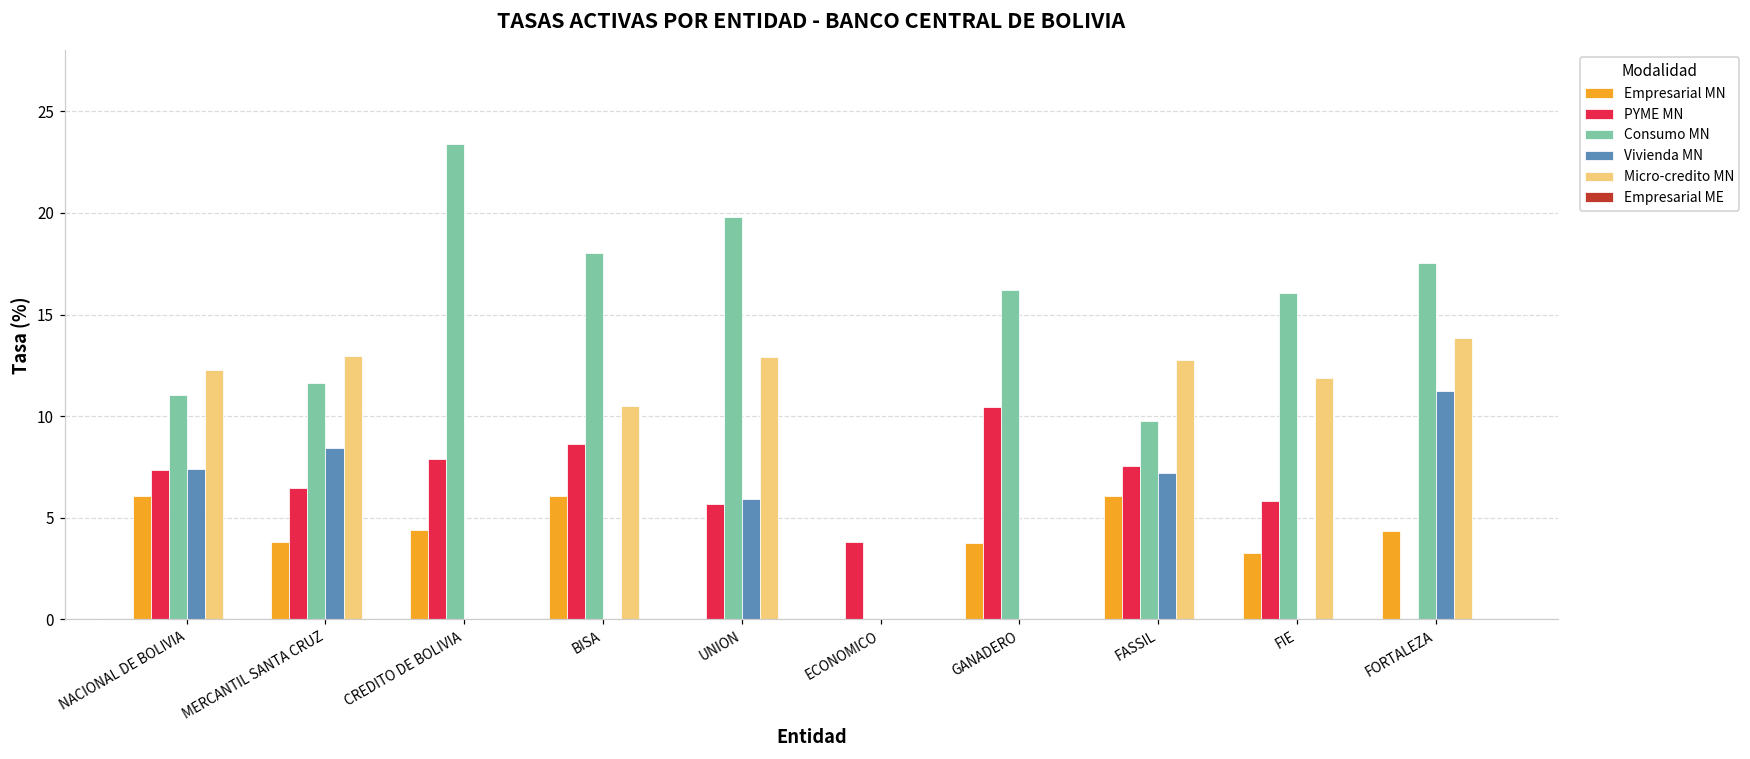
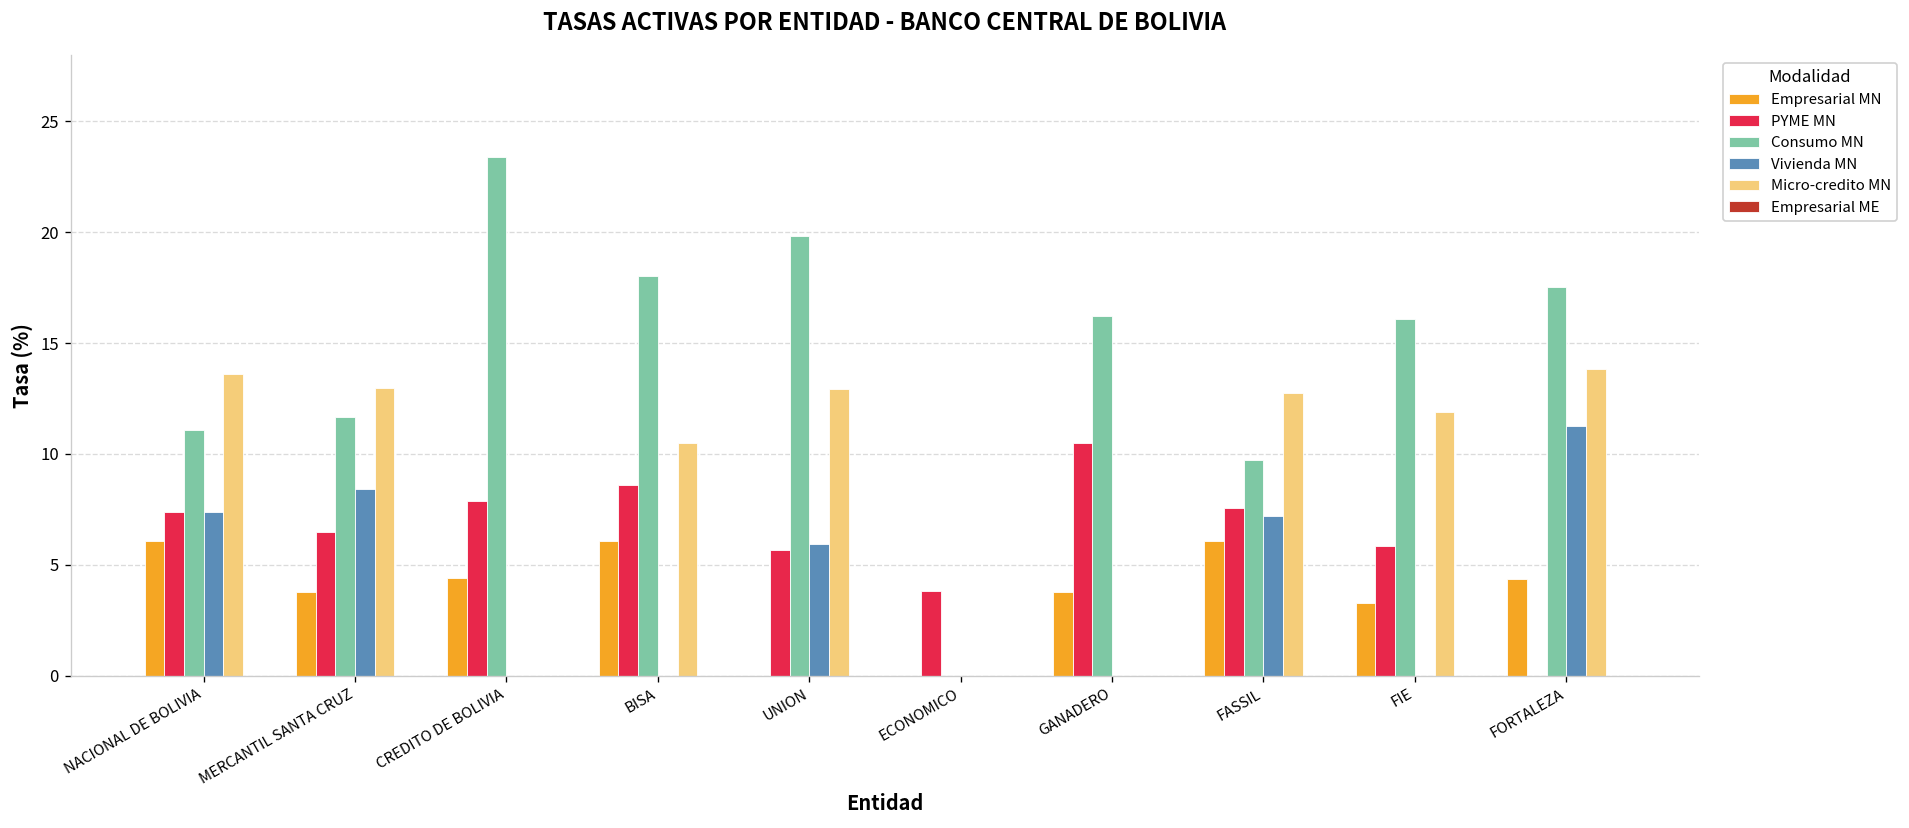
Micro-credito MN, NACIONAL DE BOLIVIA: 12.3 -> 13.6
